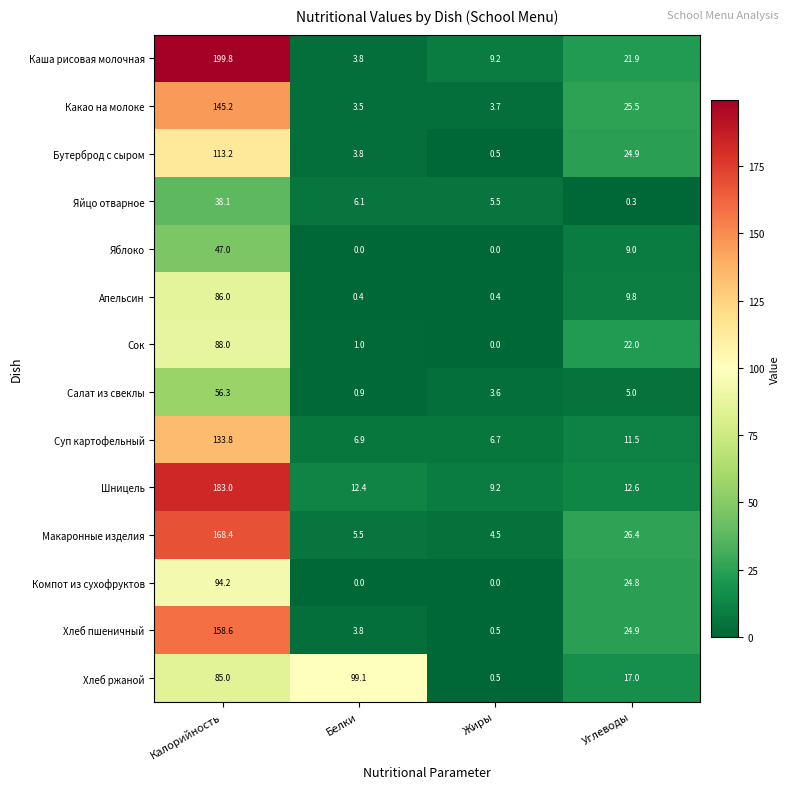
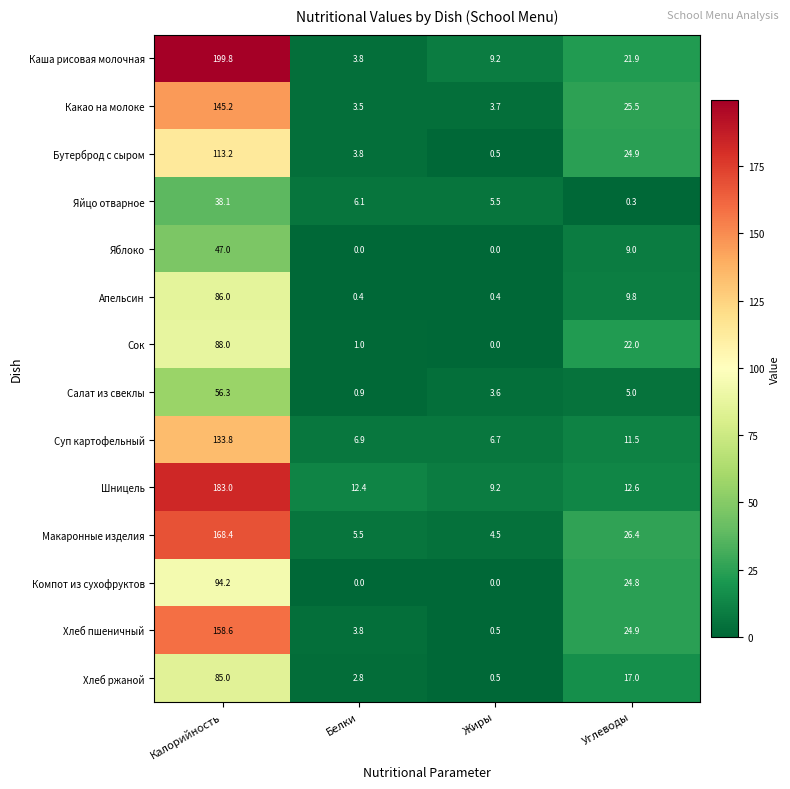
Хлеб ржаной, Белки: 99.1 -> 2.8
